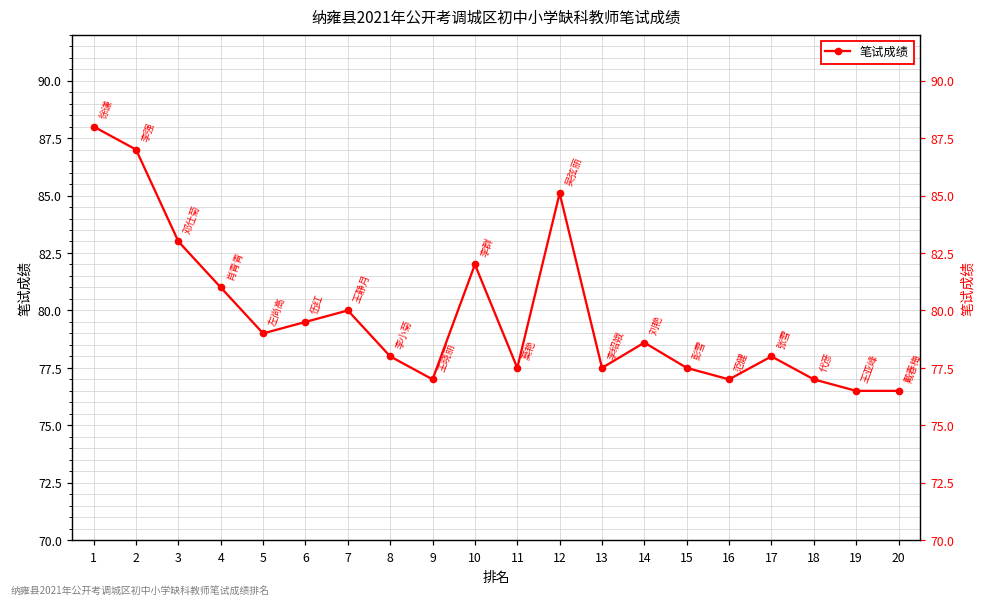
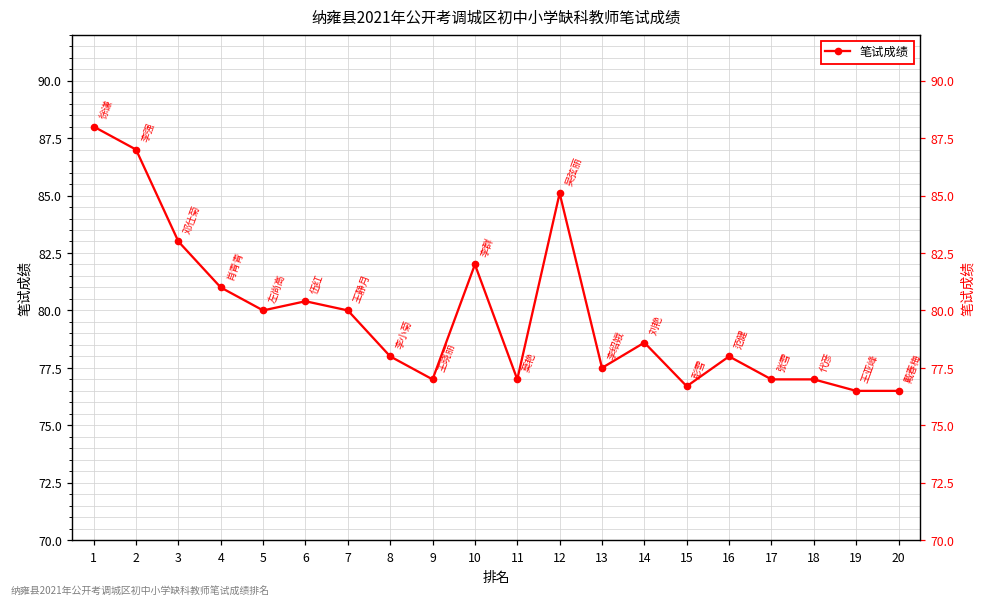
5: 79 -> 80
6: 79.5 -> 80.4
11: 77.5 -> 77.0
15: 77.5 -> 76.7
16: 77 -> 78
17: 78 -> 77
